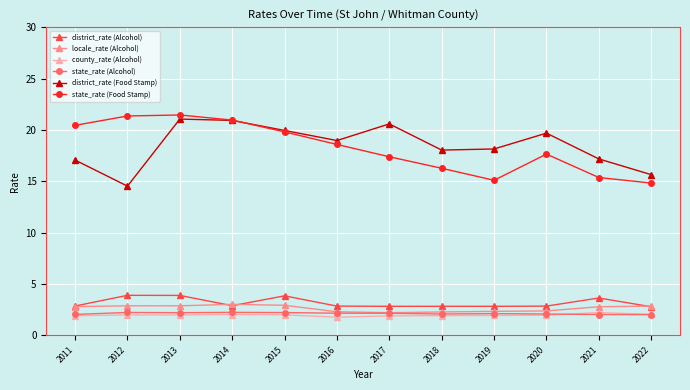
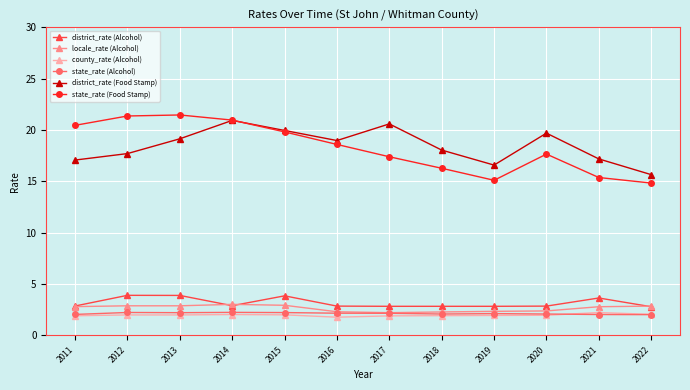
district_rate (Food Stamp), 2012: 14.5 -> 17.7
district_rate (Food Stamp), 2013: 21.1 -> 19.1
district_rate (Food Stamp), 2019: 18.1 -> 16.6
